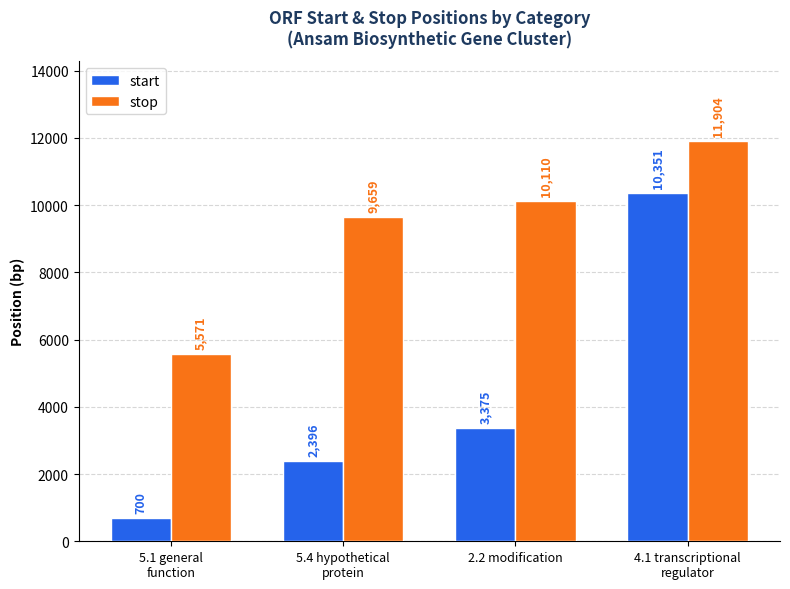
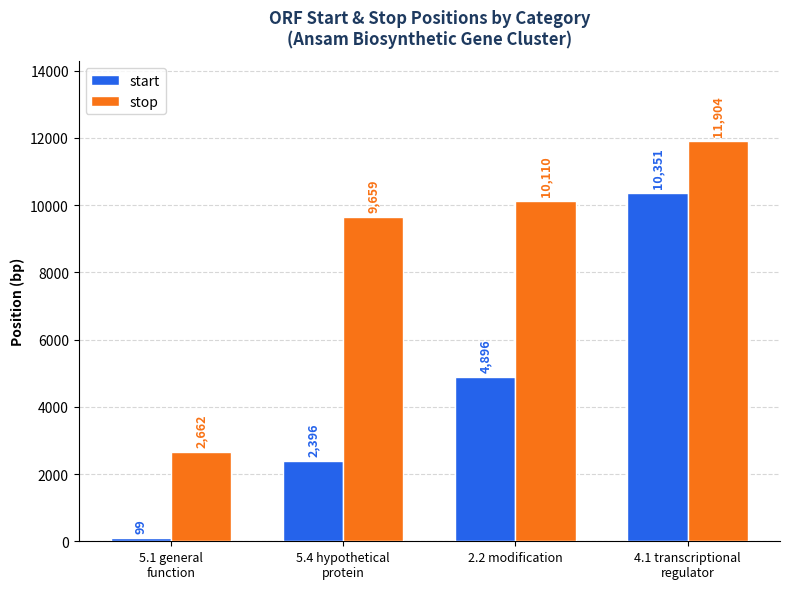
start, 5.1 general function: 700 -> 99
stop, 5.1 general function: 5,571 -> 2,662
start, 2.2 modification: 3,375 -> 4,896
